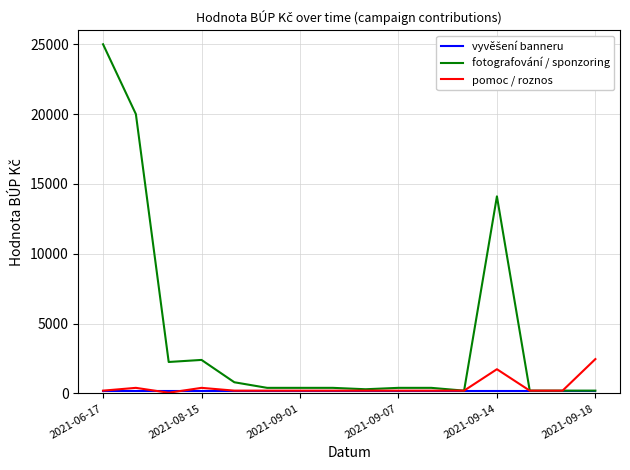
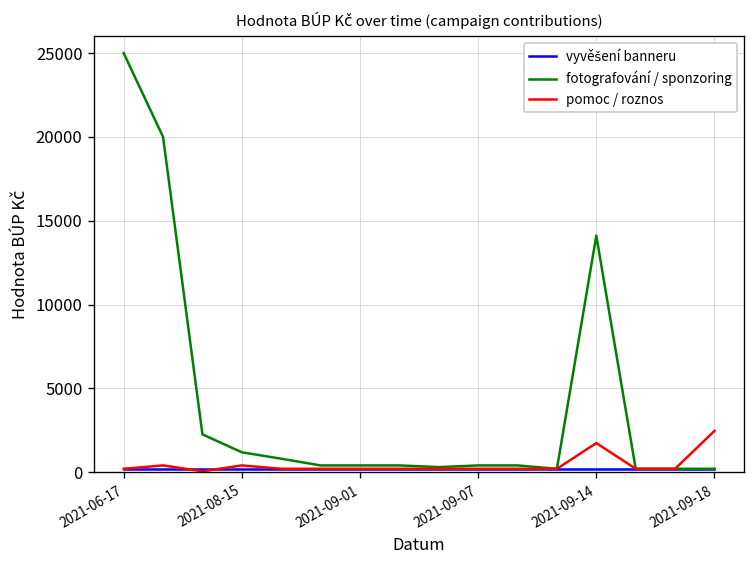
fotografování / sponzoring, 2021-08-15: 2400 -> 1200
